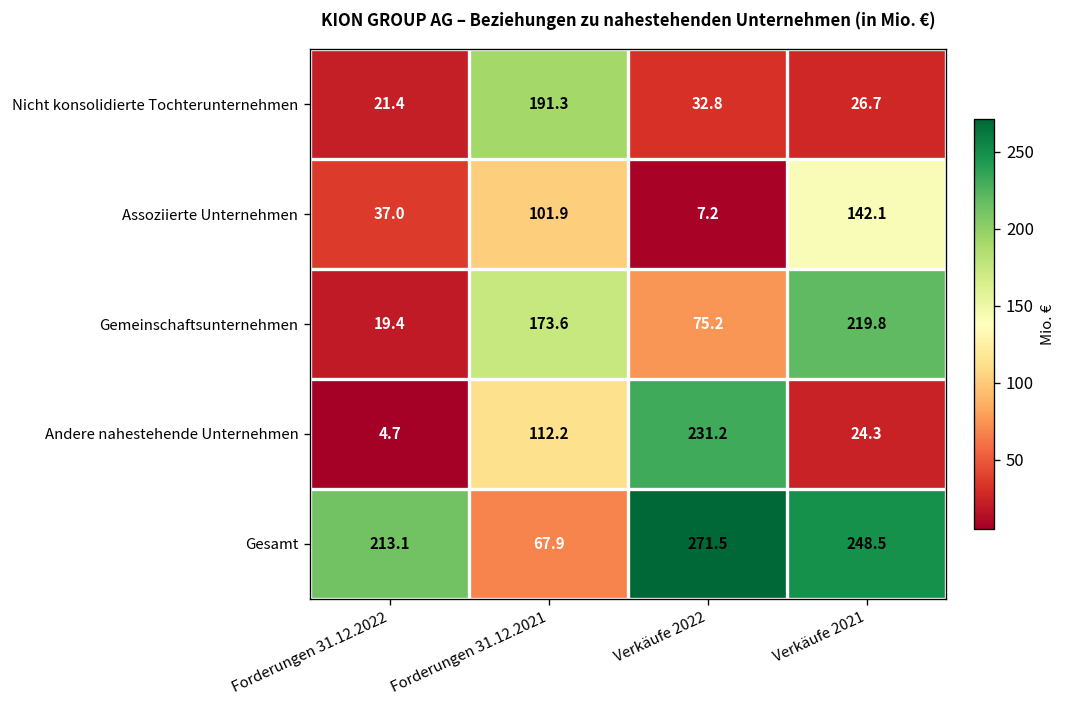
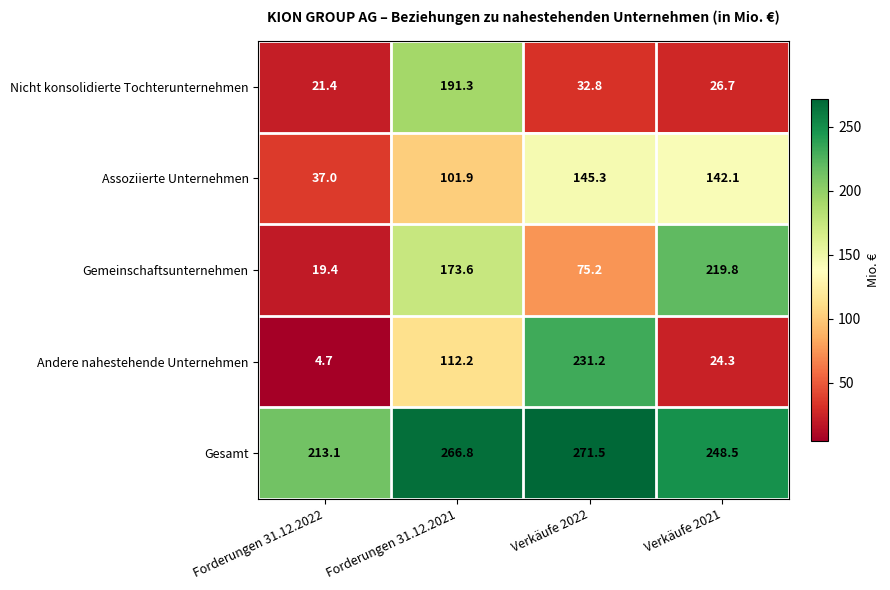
Assoziierte Unternehmen, Verkäufe 2022: 7.2 -> 145.3
Gesamt, Forderungen 31.12.2021: 67.9 -> 266.8
